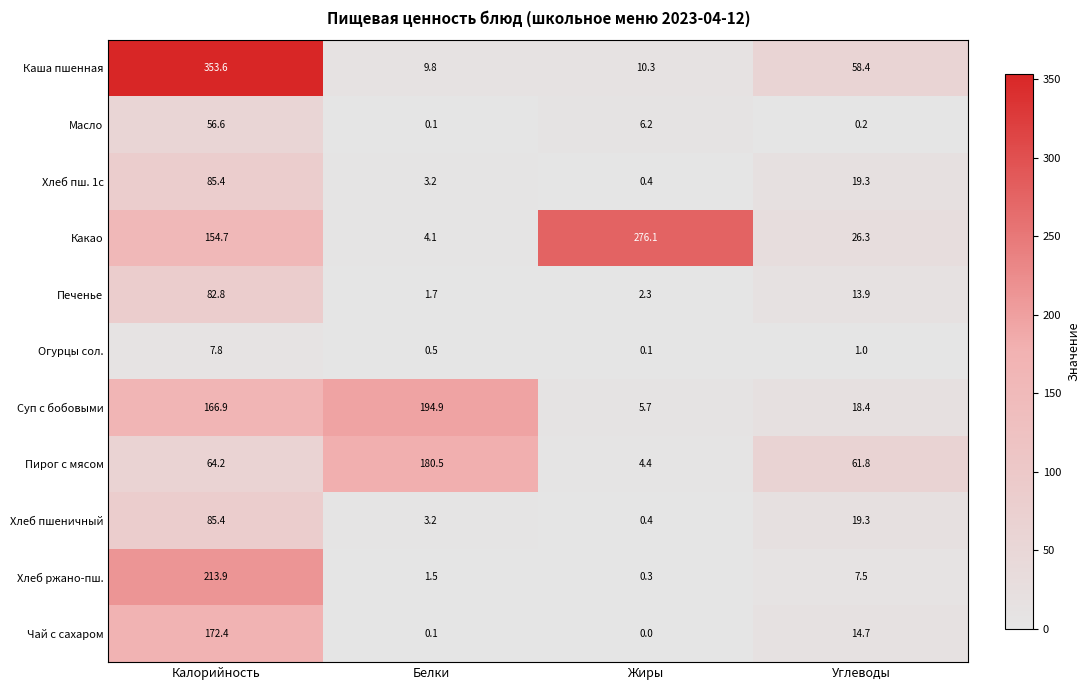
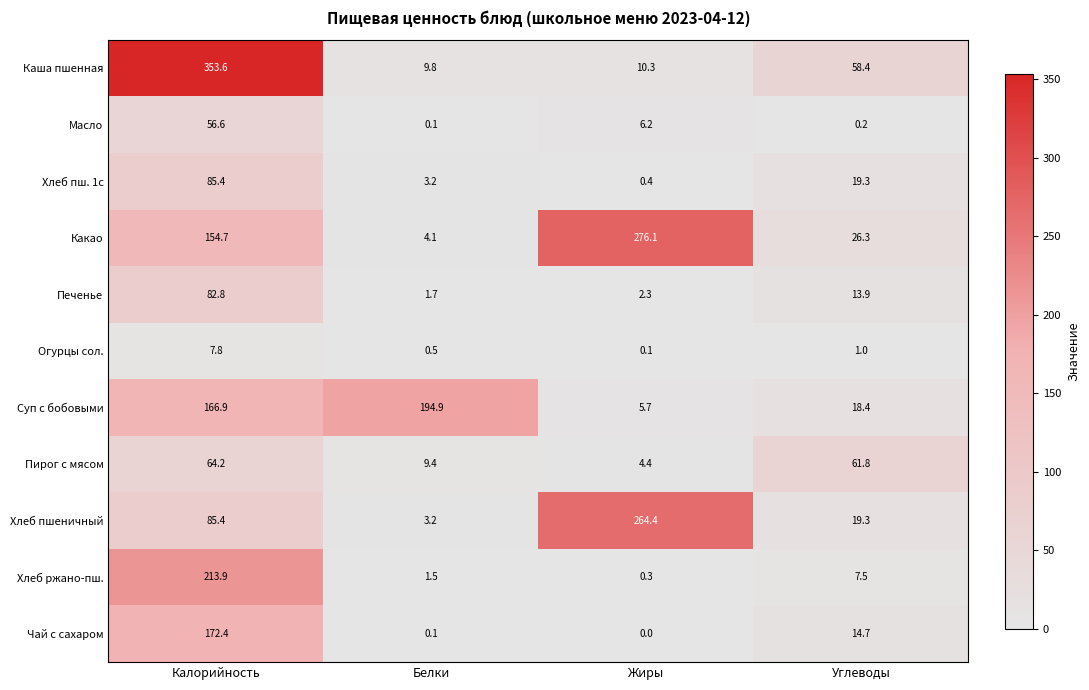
Пирог с мясом, Белки: 180.5 -> 9.4
Хлеб пшеничный, Жиры: 0.4 -> 264.4
